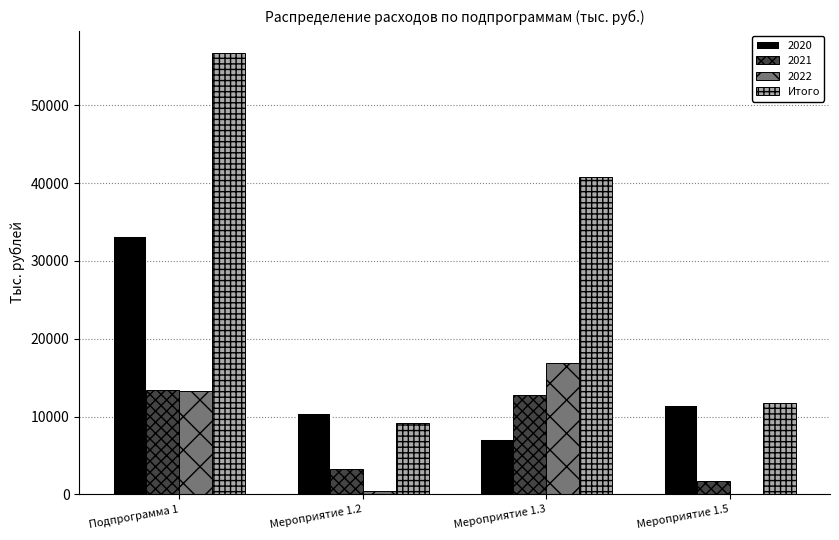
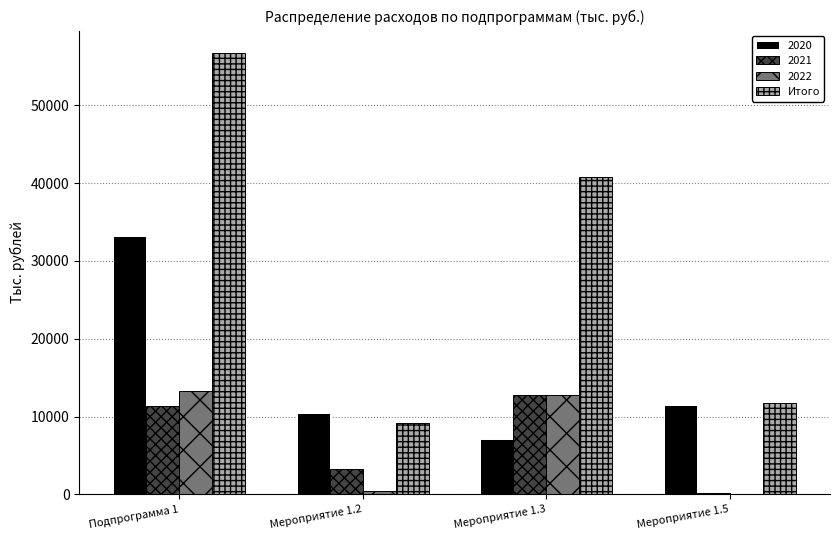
2021, Подпрограмма 1: 13000 -> 11000
2022, Мероприятие 1.3: 17000 -> 13000
2021, Мероприятие 1.5: 2000 -> 0
